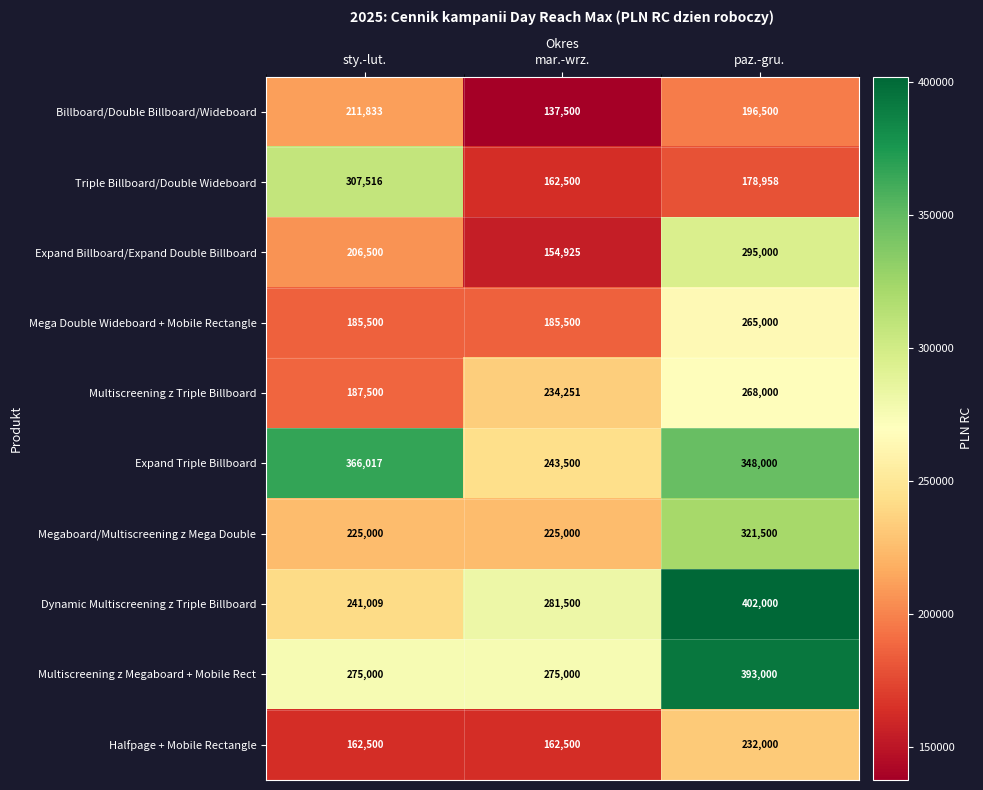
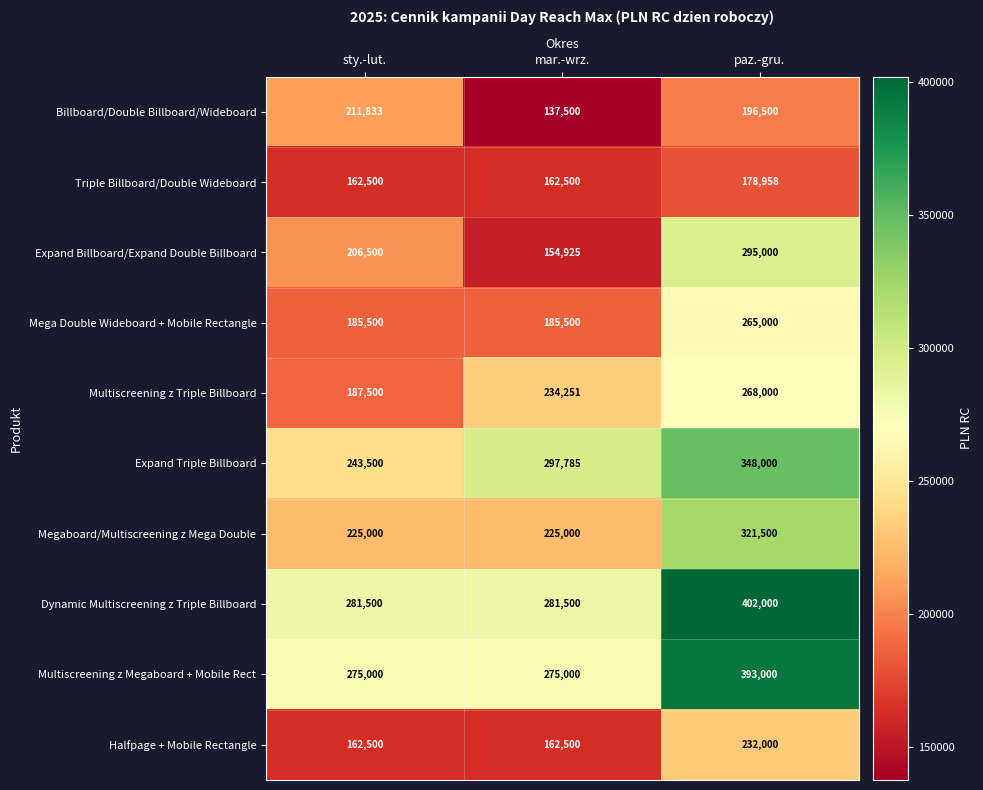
Triple Billboard/Double Wideboard, sty.-lut.: 307,516 -> 162,500
Expand Triple Billboard, sty.-lut.: 366,017 -> 243,500
Expand Triple Billboard, mar.-wrz.: 243,500 -> 297,785
Dynamic Multiscreening z Triple Billboard, sty.-lut.: 241,009 -> 281,500
